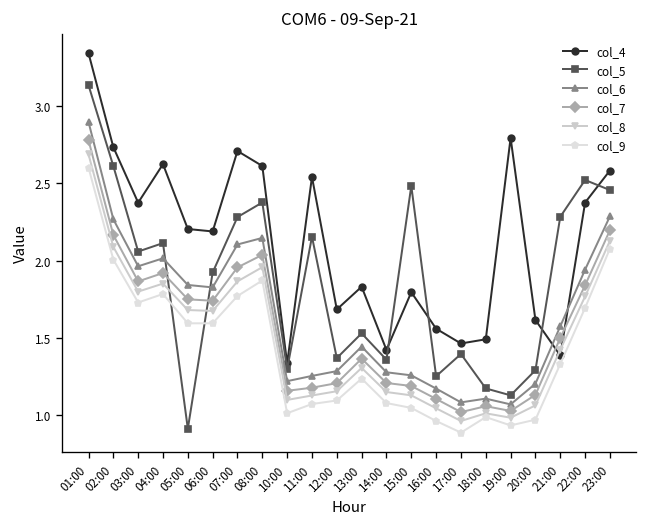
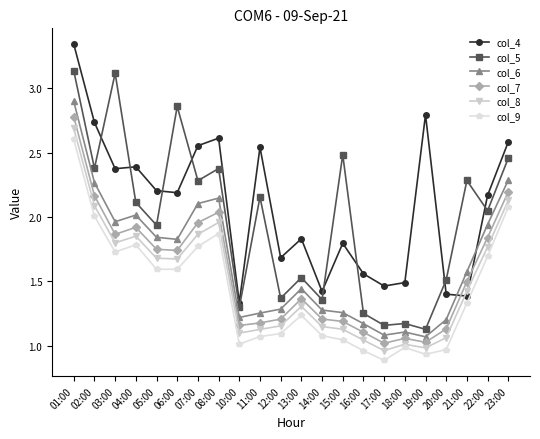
col_5, 02:00: 2.61 -> 2.38
col_5, 03:00: 2.06 -> 3.12
col_4, 04:00: 2.62 -> 2.39
col_5, 05:00: 0.91 -> 1.94
col_5, 06:00: 1.92 -> 2.86
col_4, 07:00: 2.71 -> 2.55
col_5, 17:00: 1.40 -> 1.16
col_4, 20:00: 1.62 -> 1.40
col_5, 20:00: 1.29 -> 1.51
col_4, 22:00: 2.38 -> 2.17
col_5, 22:00: 2.52 -> 2.05
